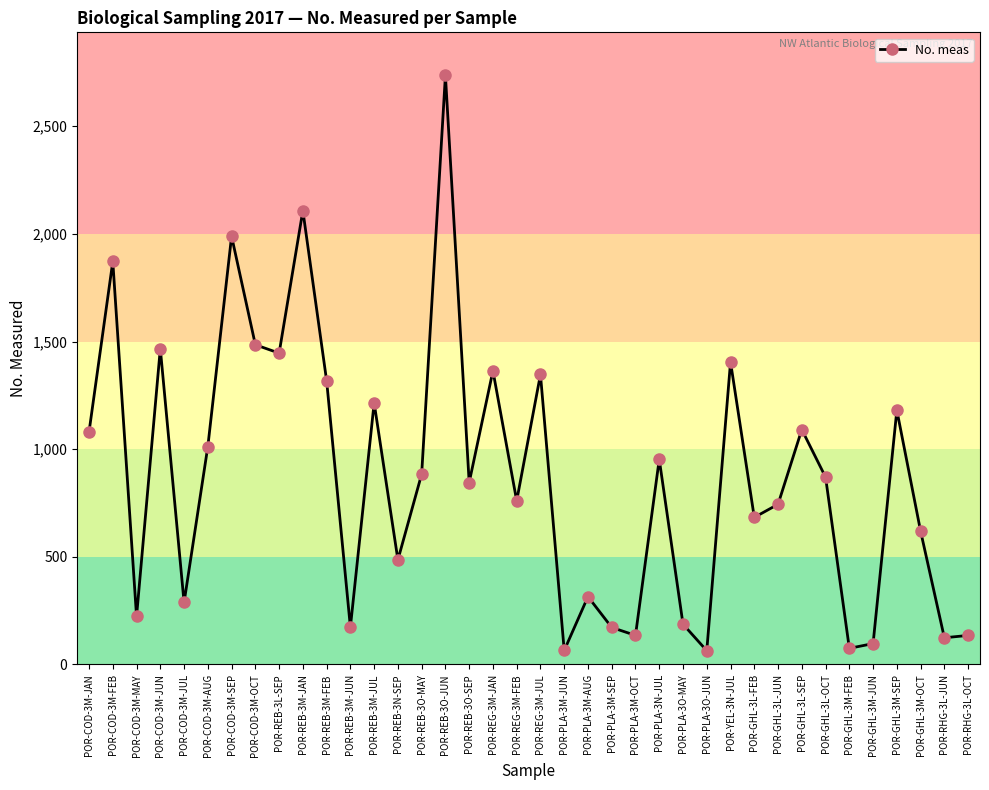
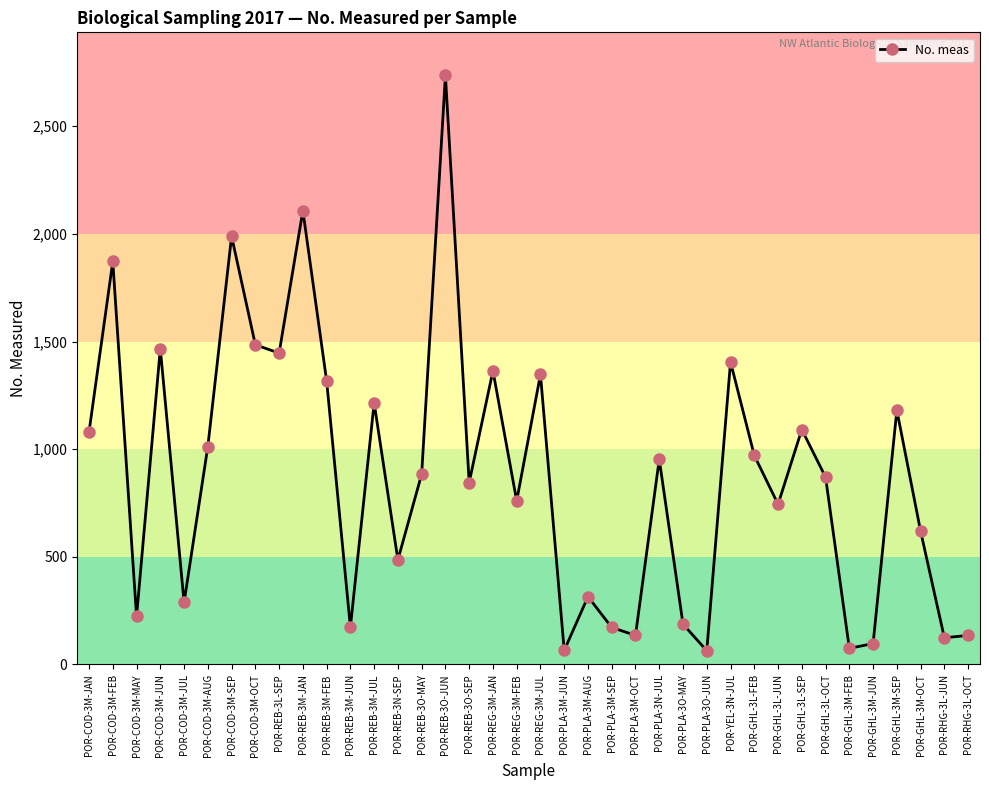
POR-GHL-3L-FEB: 680 -> 970
